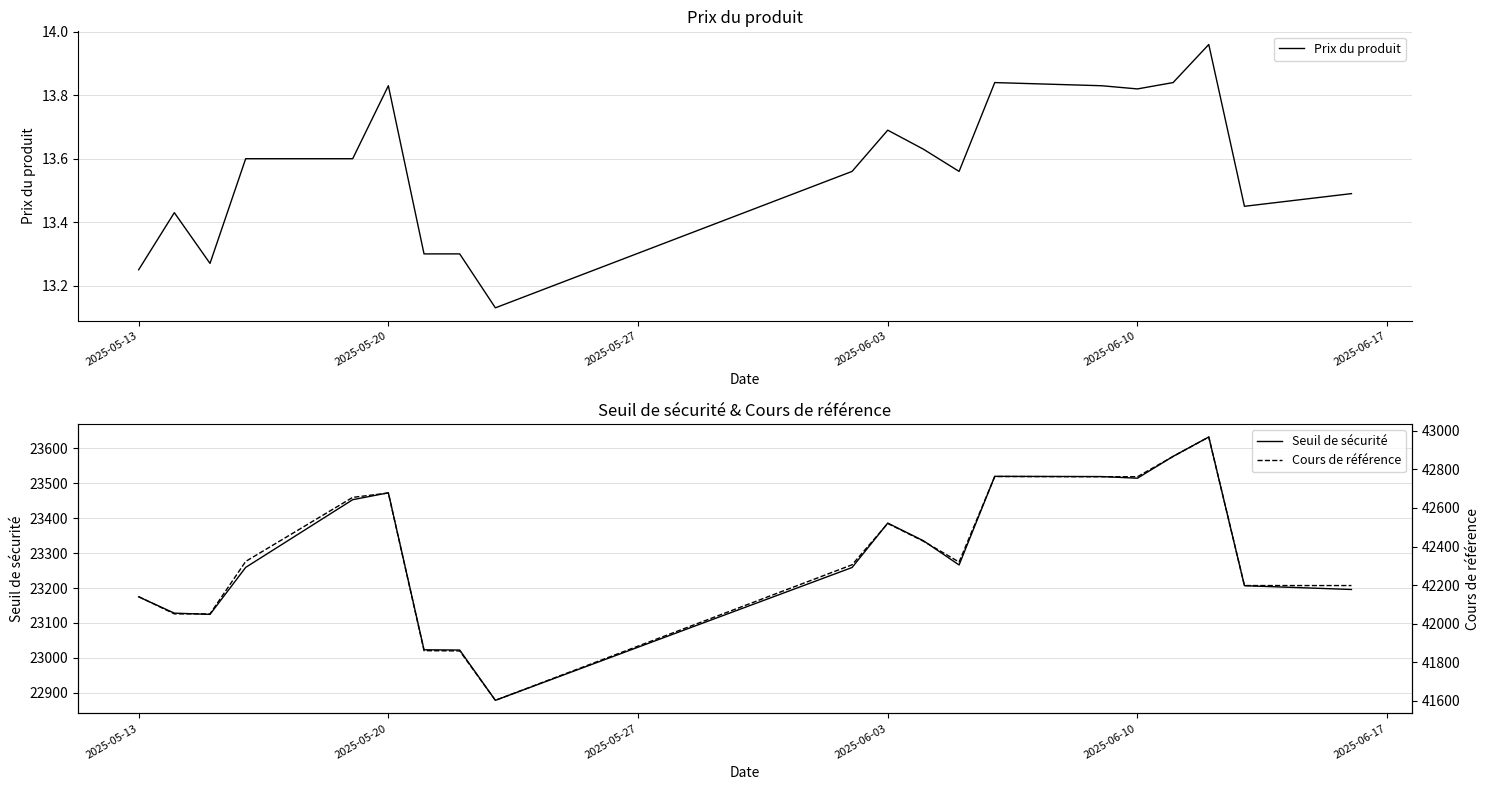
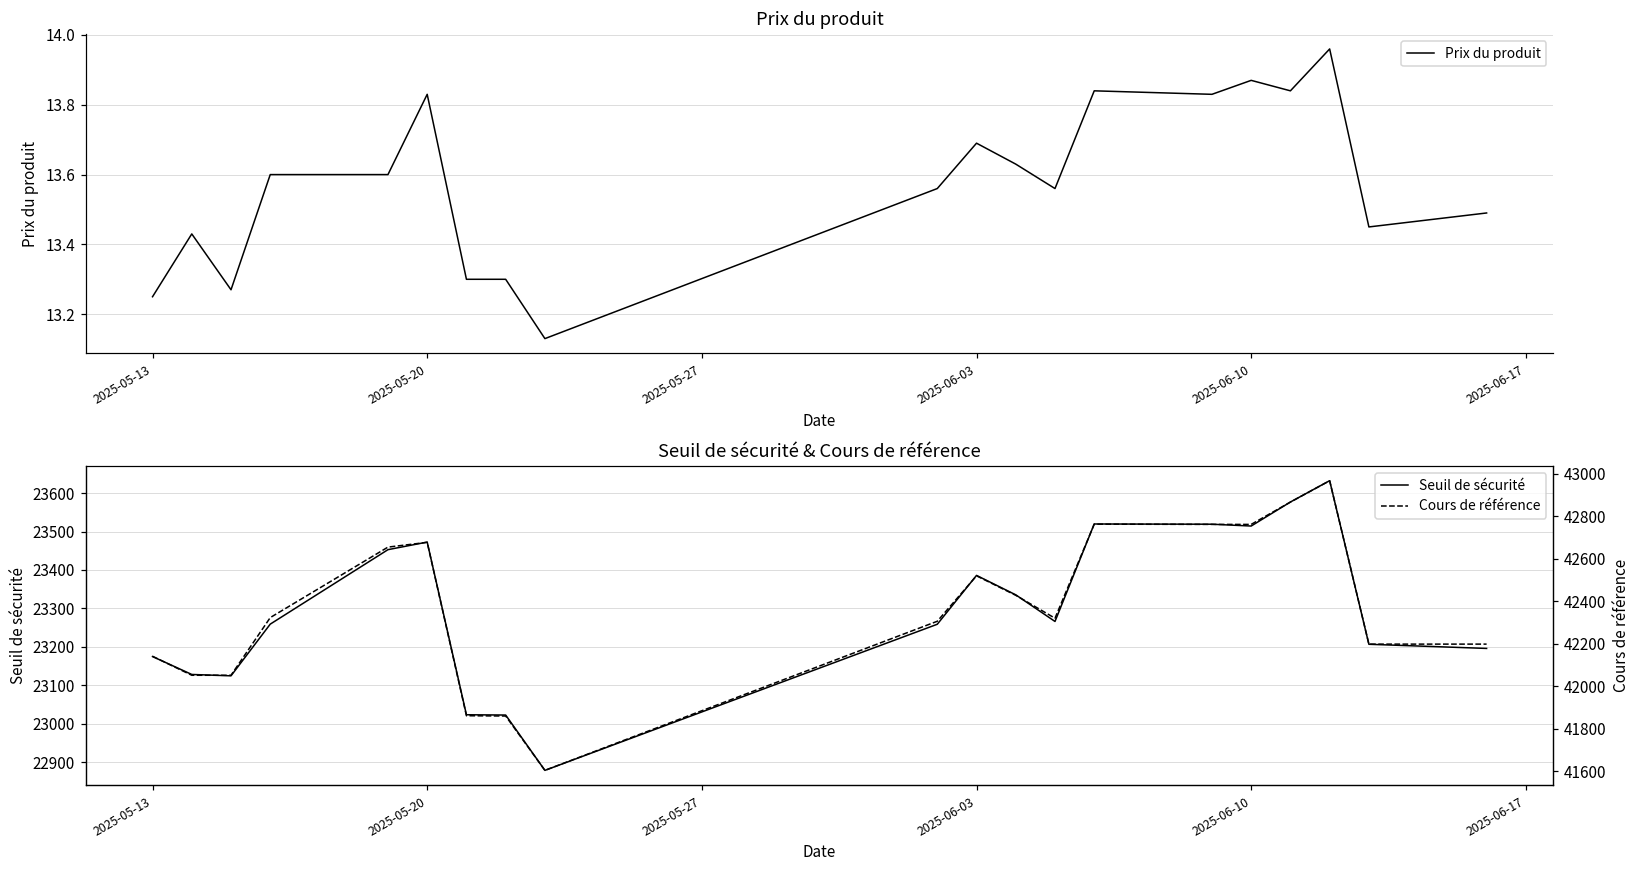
Prix du produit, 2025-06-10: 13.82 -> 13.87
